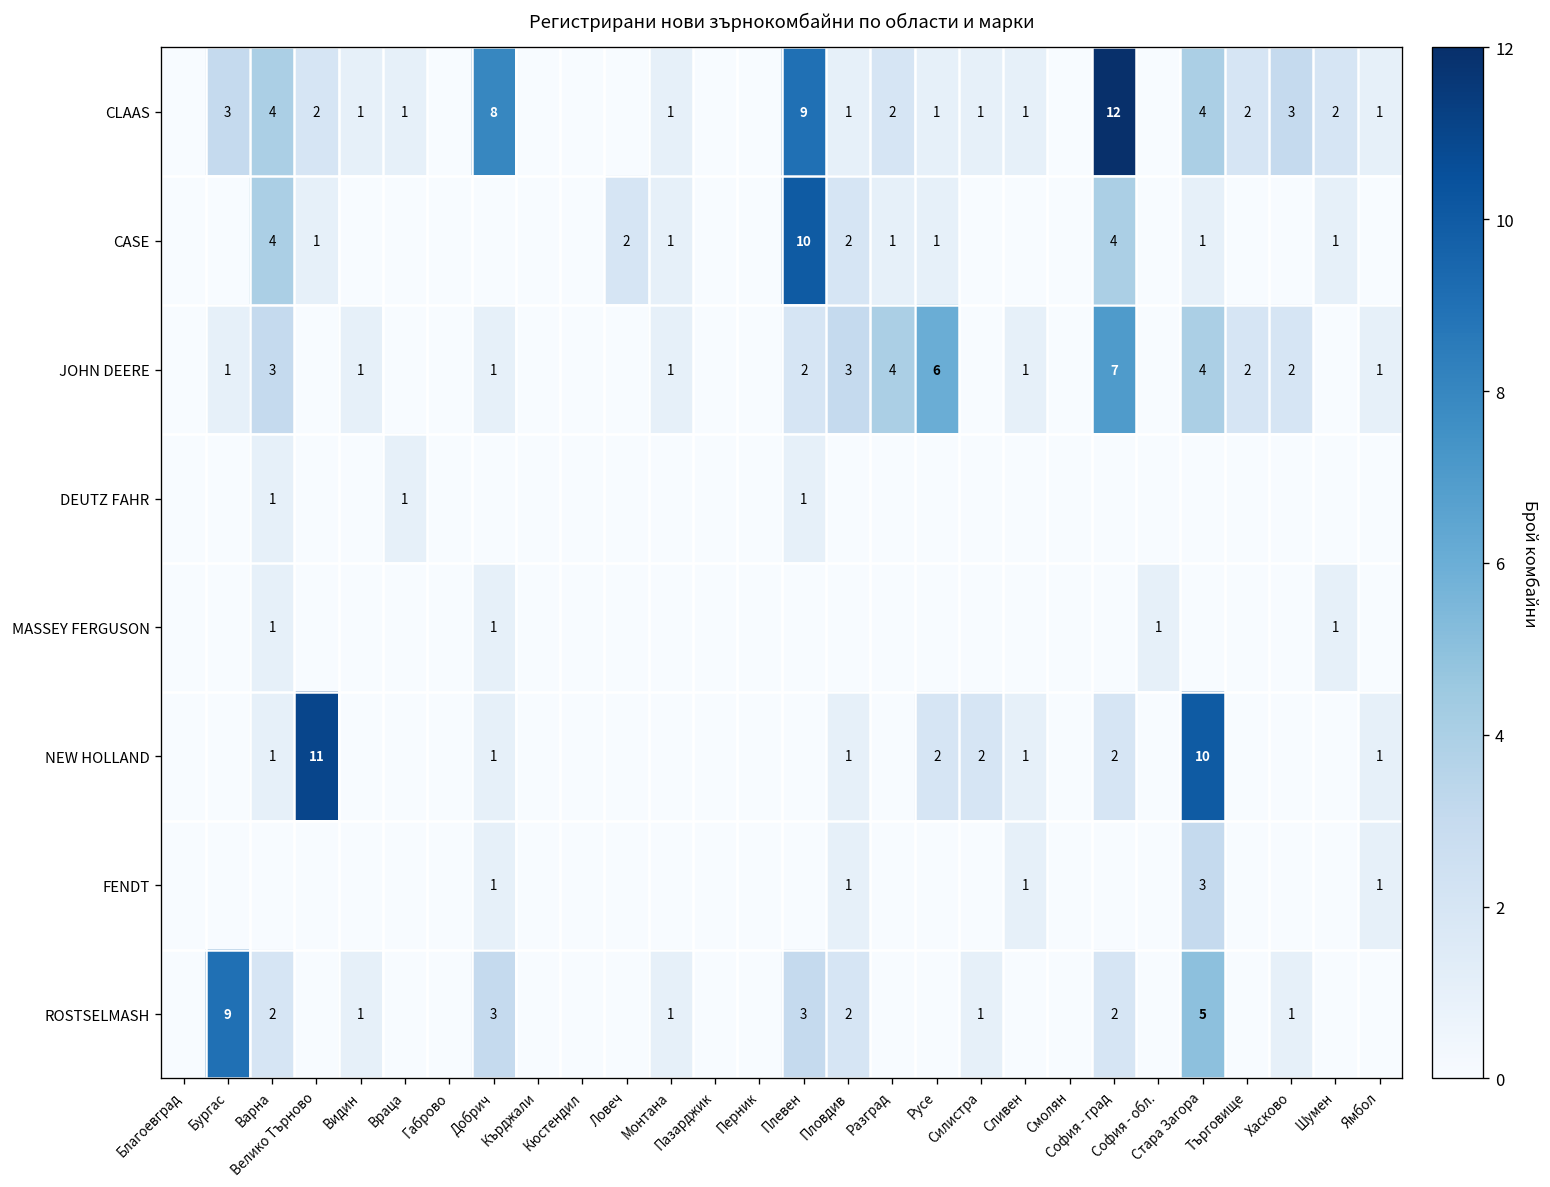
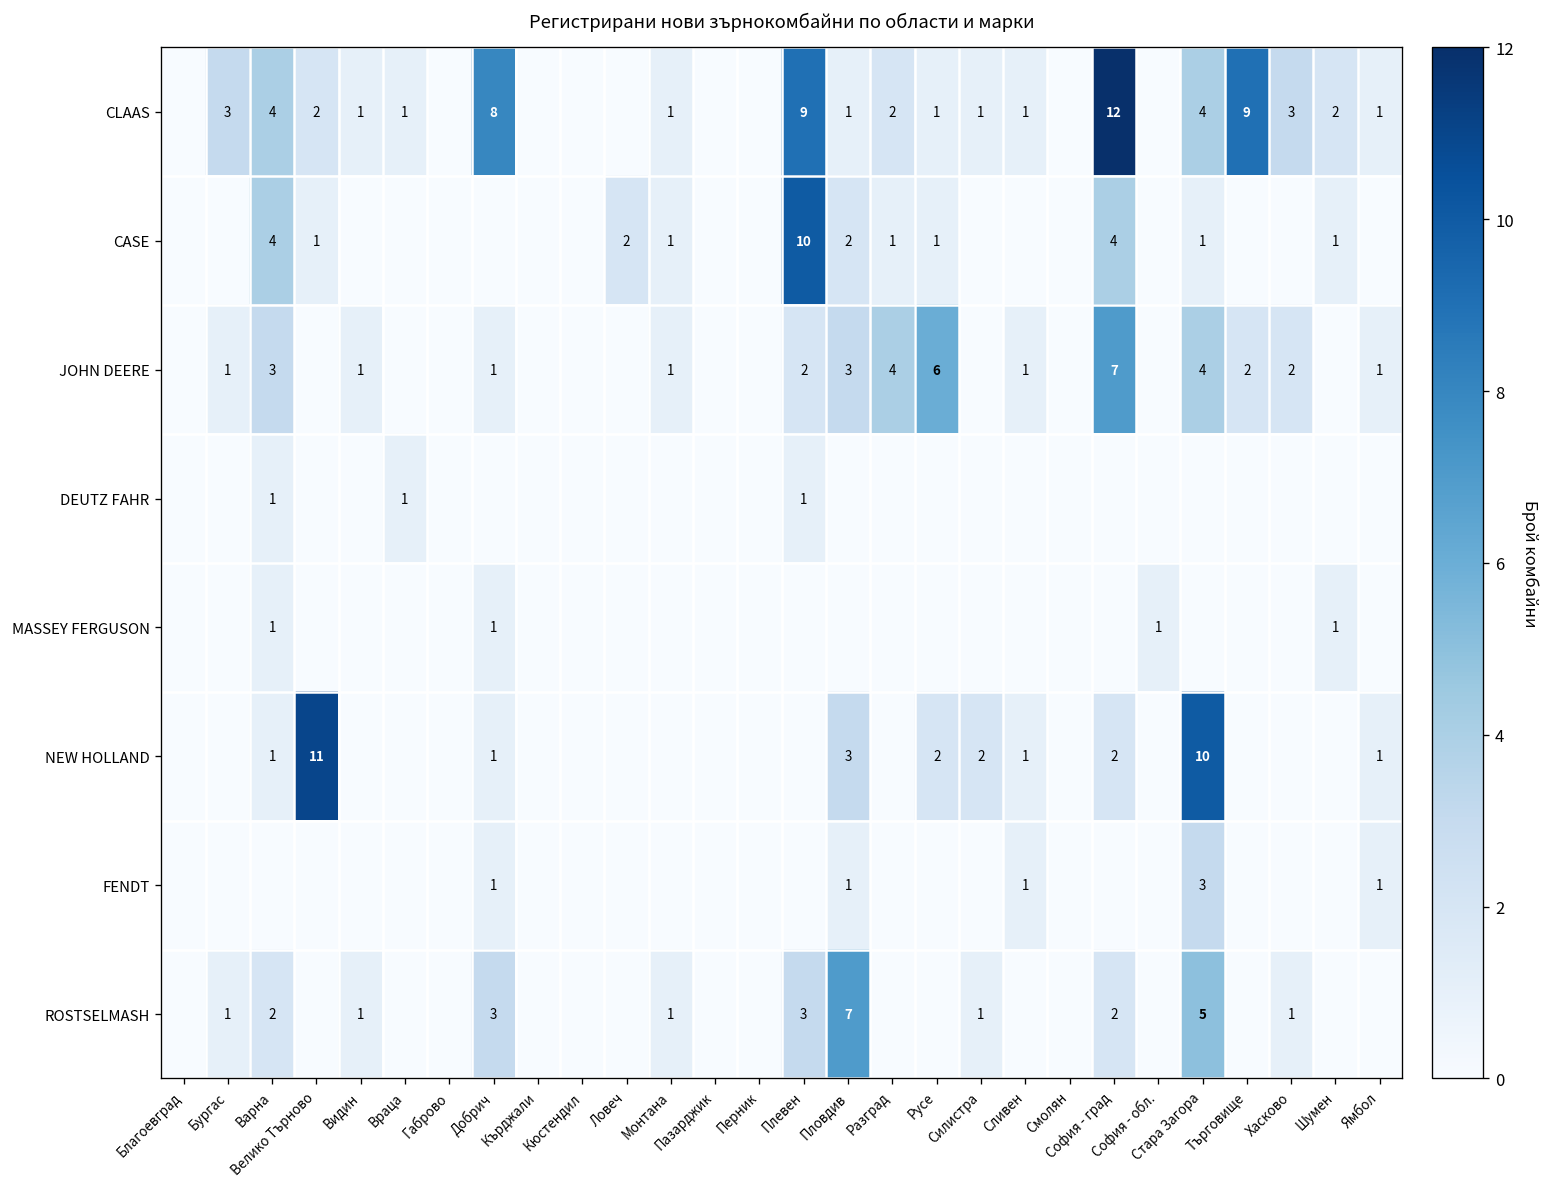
CLAAS, Търговище: 2 -> 9
NEW HOLLAND, Пловдив: 1 -> 3
ROSTSELMASH, Бургас: 9 -> 1
ROSTSELMASH, Пловдив: 2 -> 7
